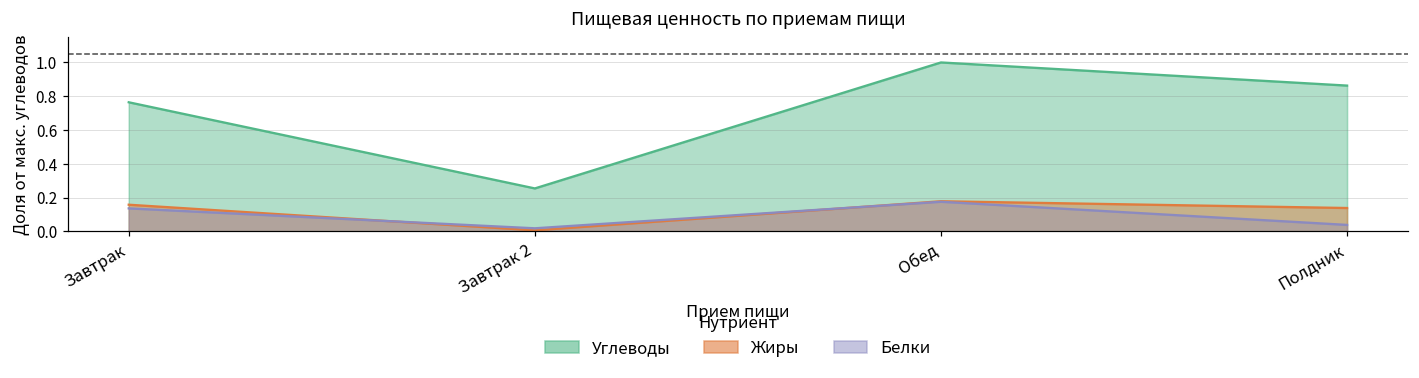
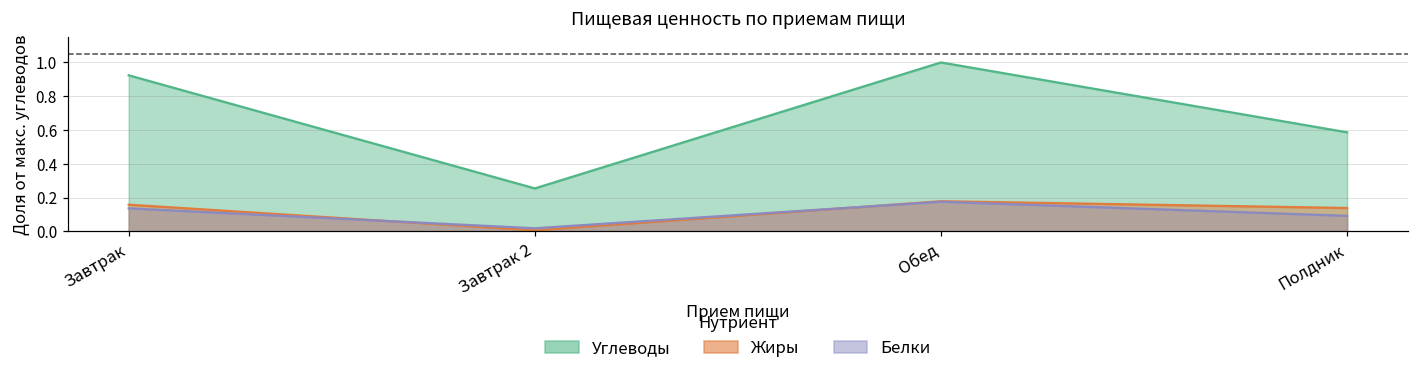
Углеводы, Завтрак: 0.76 -> 0.92
Углеводы, Полдник: 0.86 -> 0.59
Белки, Полдник: 0.04 -> 0.09
